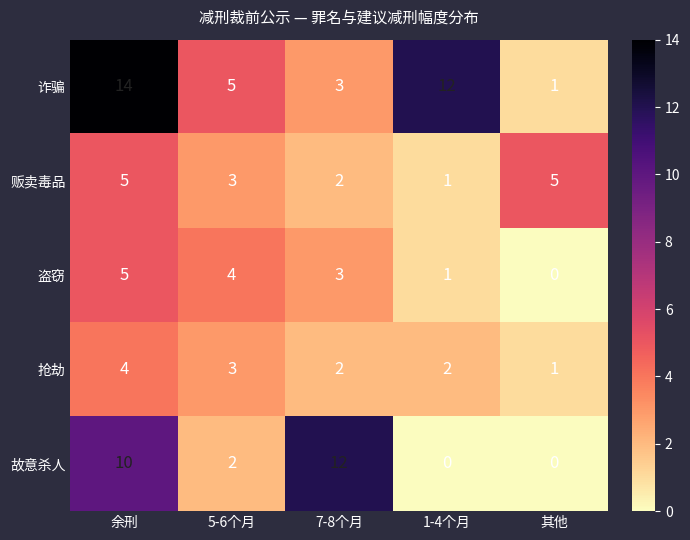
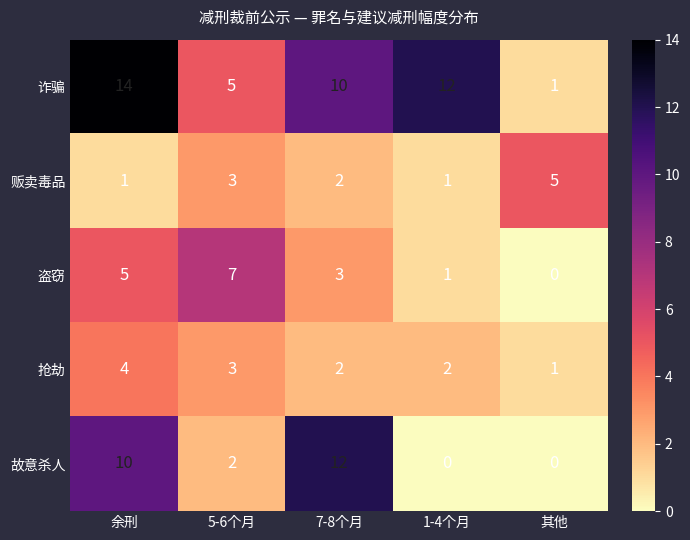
诈骗, 7-8个月: 3 -> 10
贩卖毒品, 余刑: 5 -> 1
盗窃, 5-6个月: 4 -> 7
